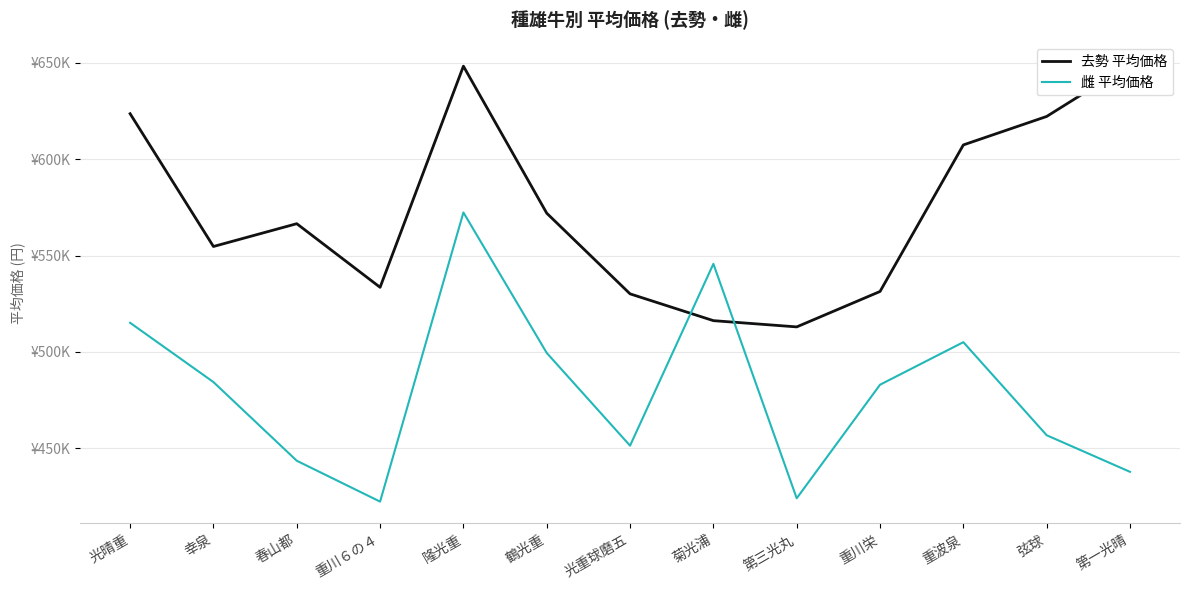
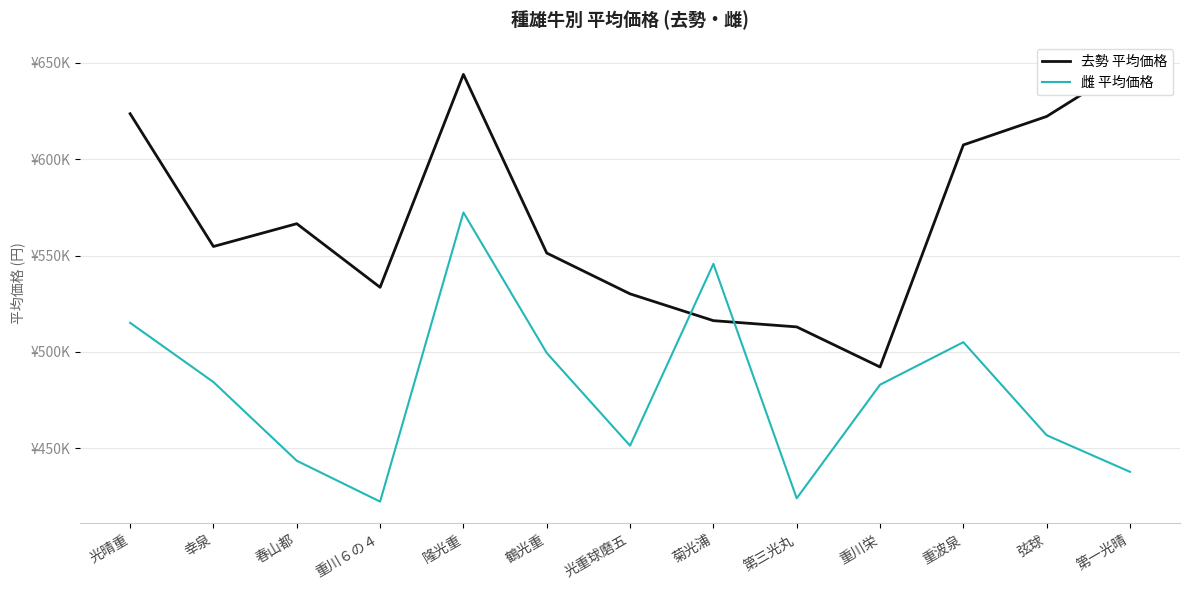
去勢 平均価格, 隆光重: ¥648000 -> ¥644000
去勢 平均価格, 鶴光重: ¥572000 -> ¥551000
去勢 平均価格, 重川栄: ¥531000 -> ¥492000
